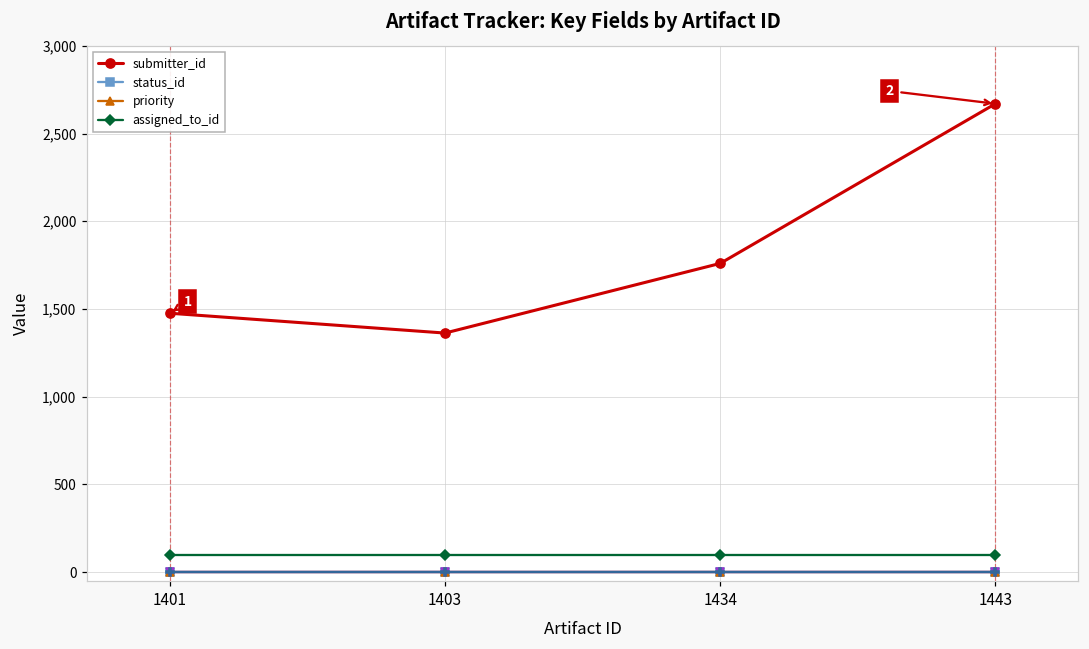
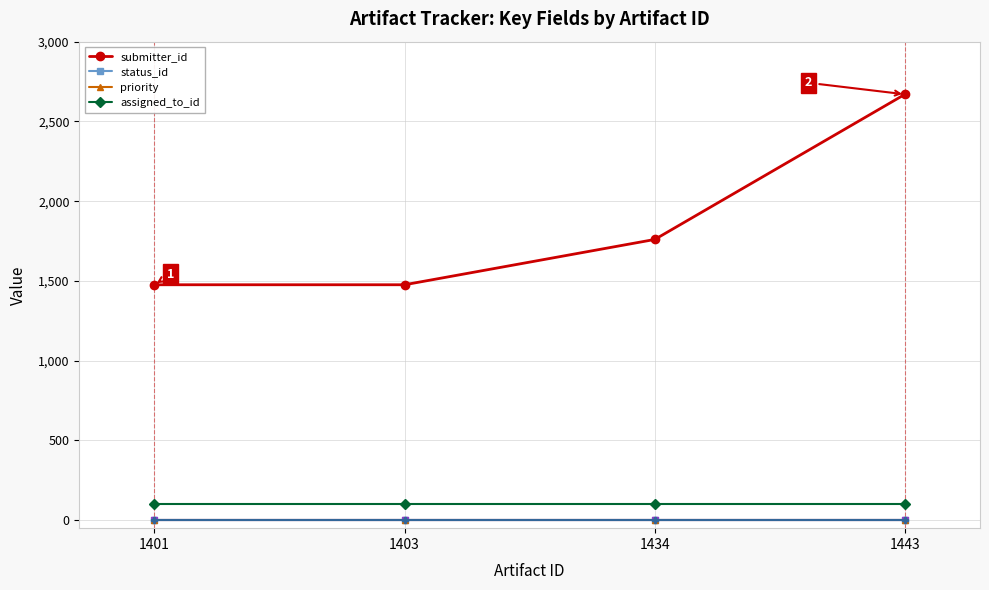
submitter_id, 1403: 1,360 -> 1,480
